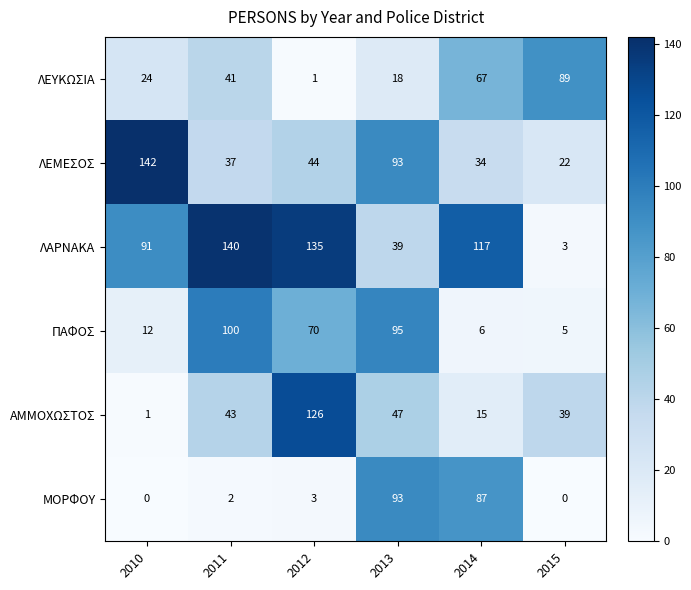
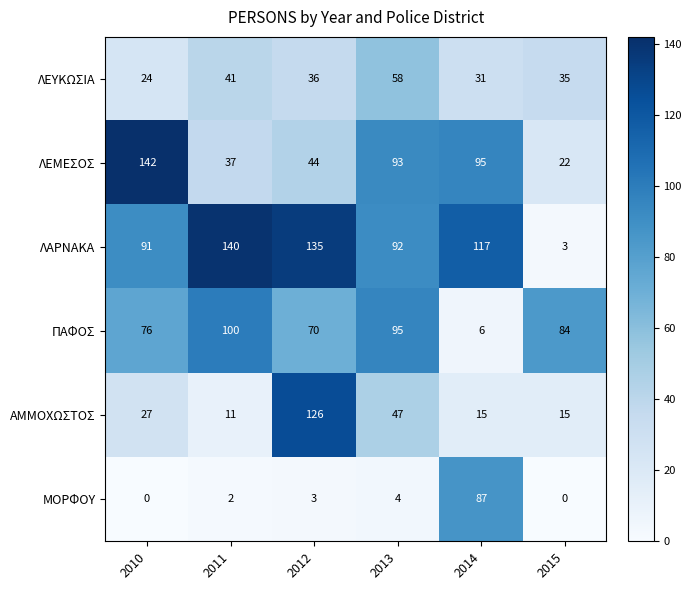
ΛΕΥΚΩΣΙΑ, 2012: 1 -> 36
ΛΕΥΚΩΣΙΑ, 2013: 18 -> 58
ΛΕΥΚΩΣΙΑ, 2014: 67 -> 31
ΛΕΥΚΩΣΙΑ, 2015: 89 -> 35
ΛΕΜΕΣΟΣ, 2014: 34 -> 95
ΛΑΡΝΑΚΑ, 2013: 39 -> 92
ΠΑΦΟΣ, 2010: 12 -> 76
ΠΑΦΟΣ, 2015: 5 -> 84
ΑΜΜΟΧΩΣΤΟΣ, 2010: 1 -> 27
ΑΜΜΟΧΩΣΤΟΣ, 2011: 43 -> 11
ΑΜΜΟΧΩΣΤΟΣ, 2015: 39 -> 15
ΜΟΡΦΟΥ, 2013: 93 -> 4
